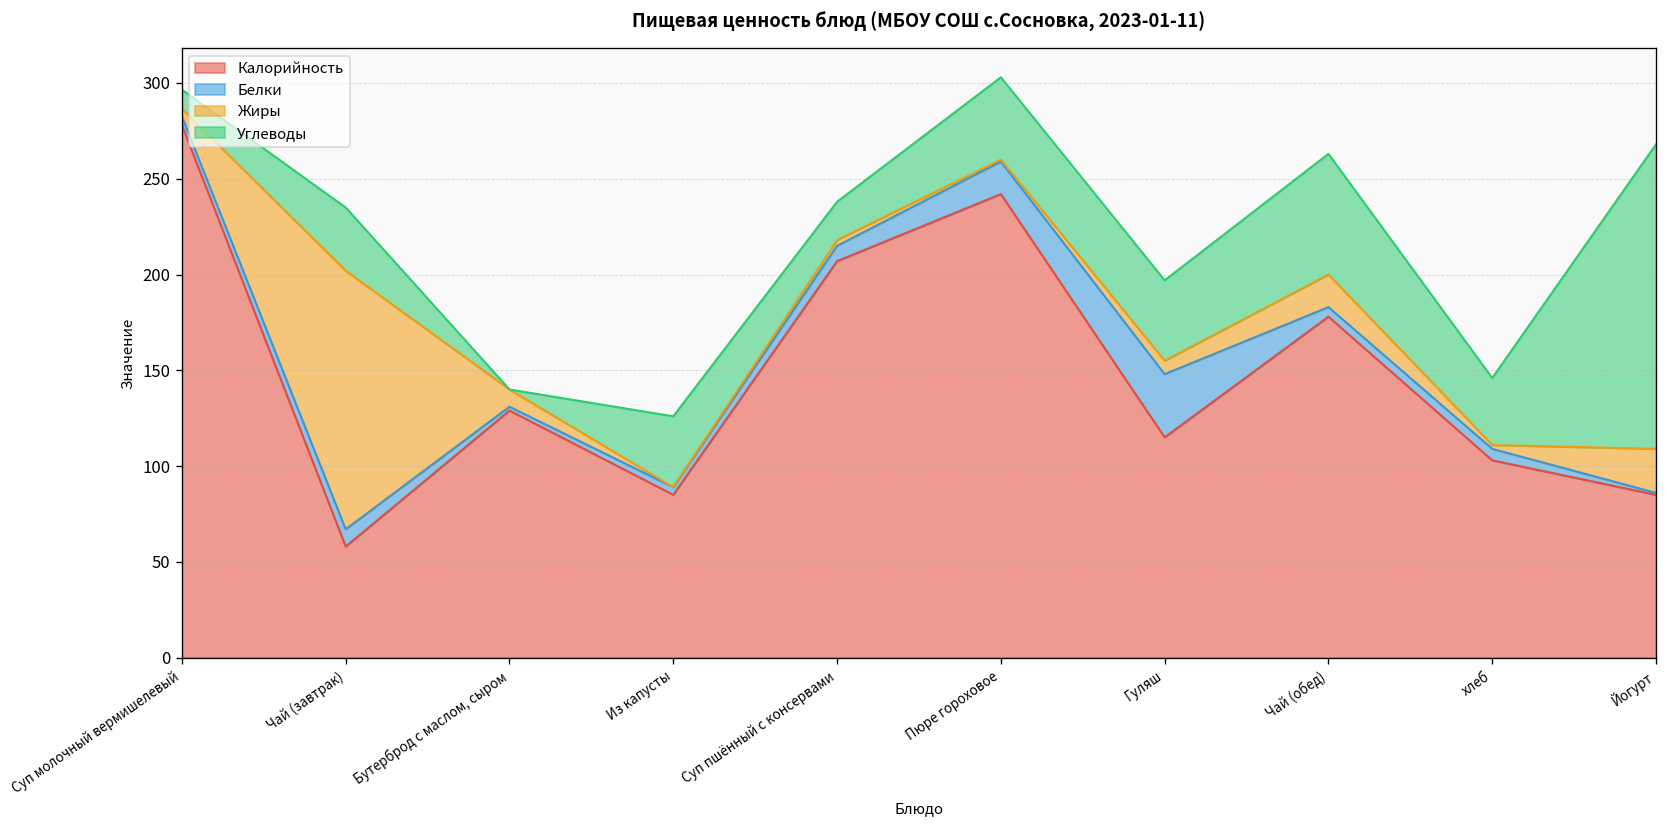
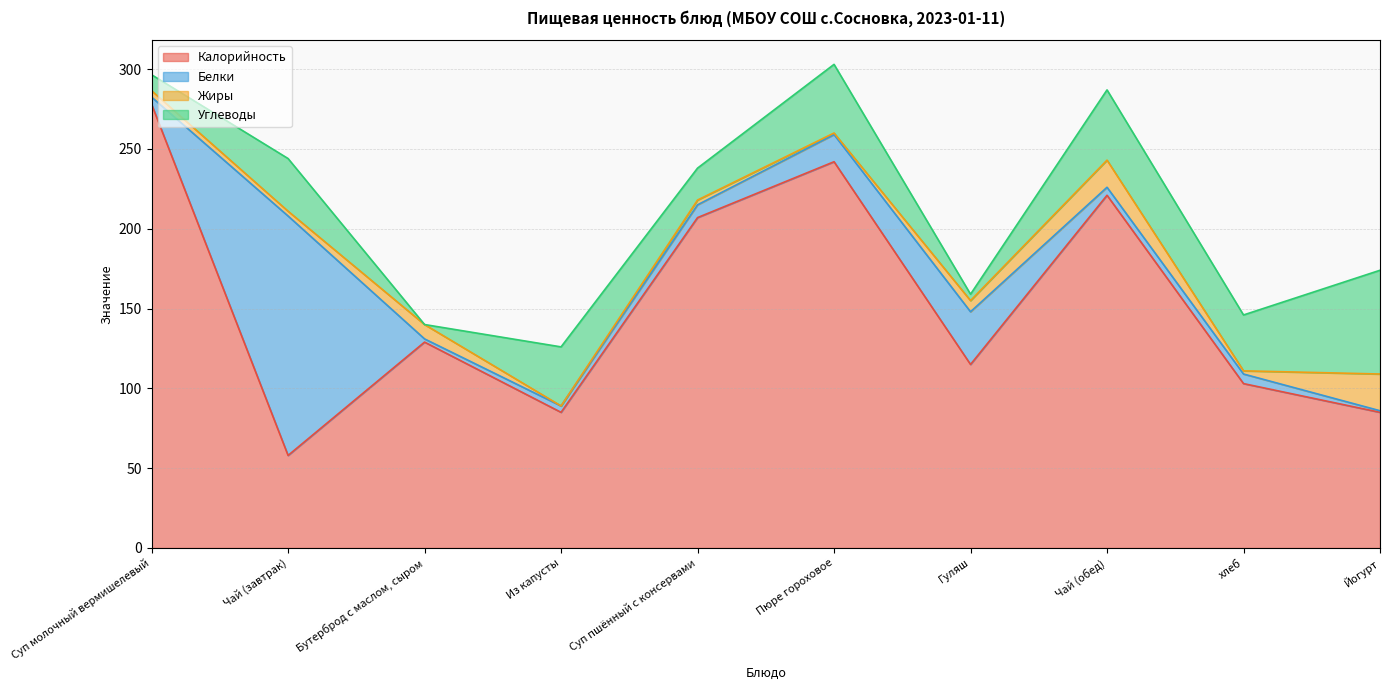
Белки, Чай (завтрак): 9 -> 150
Жиры, Чай (завтрак): 135 -> 3
Углеводы, Гуляш: 42 -> 4
Калорийность, Чай (обед): 178 -> 221
Углеводы, Чай (обед): 63 -> 44
Углеводы, Йогурт: 159 -> 65
